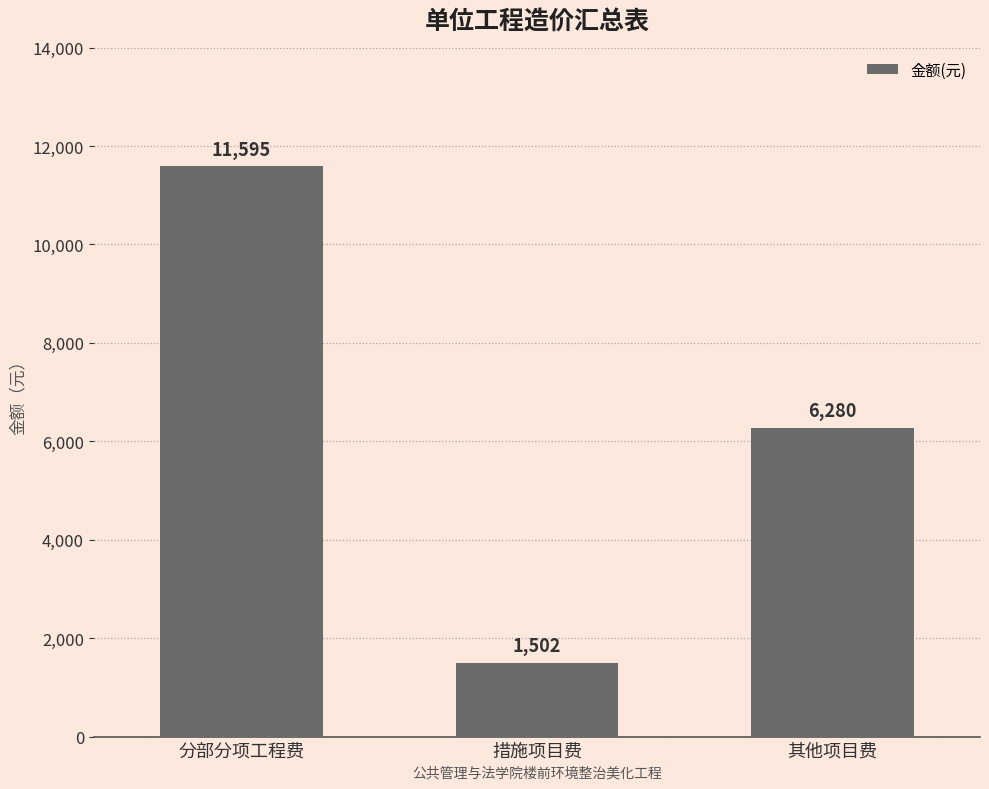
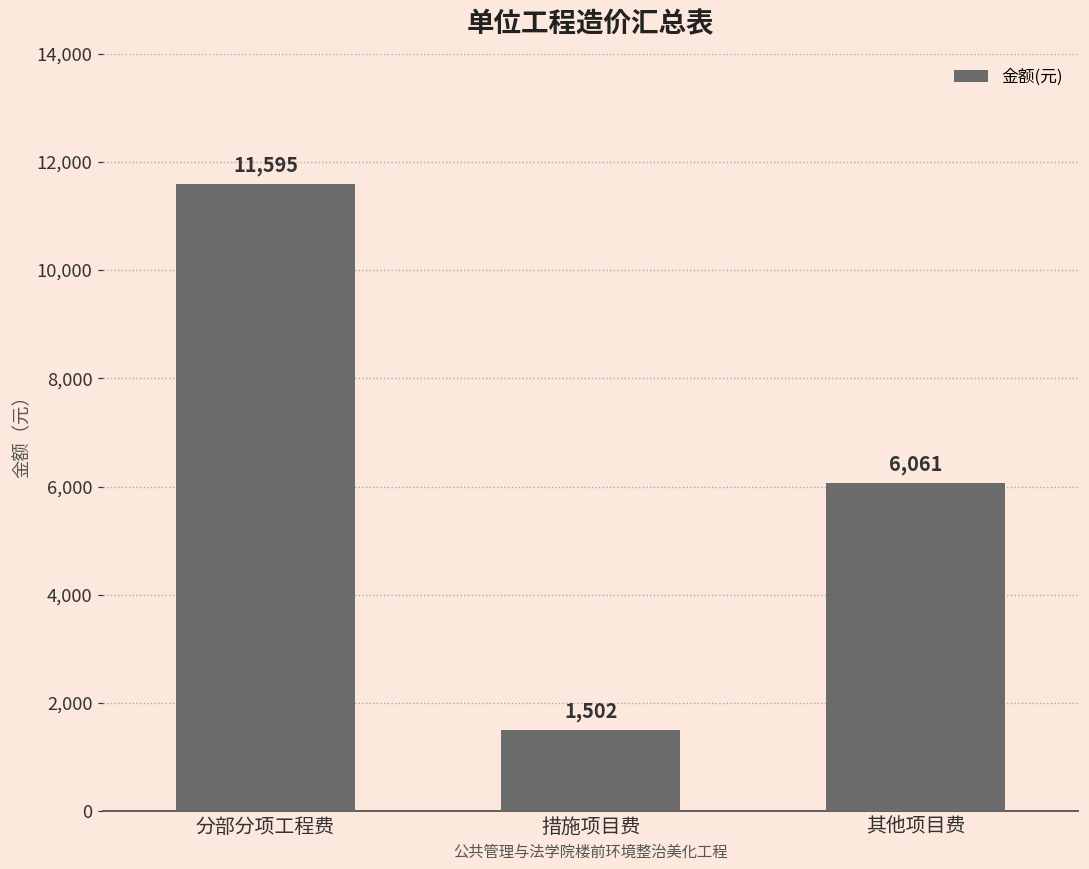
其他项目费: 6,280 -> 6,061
